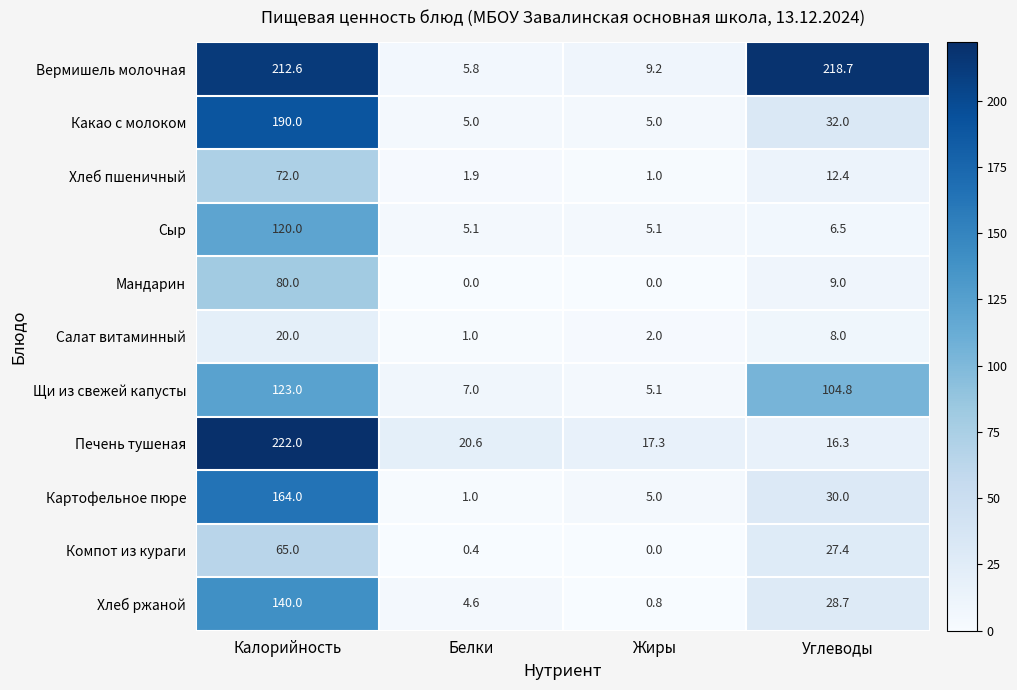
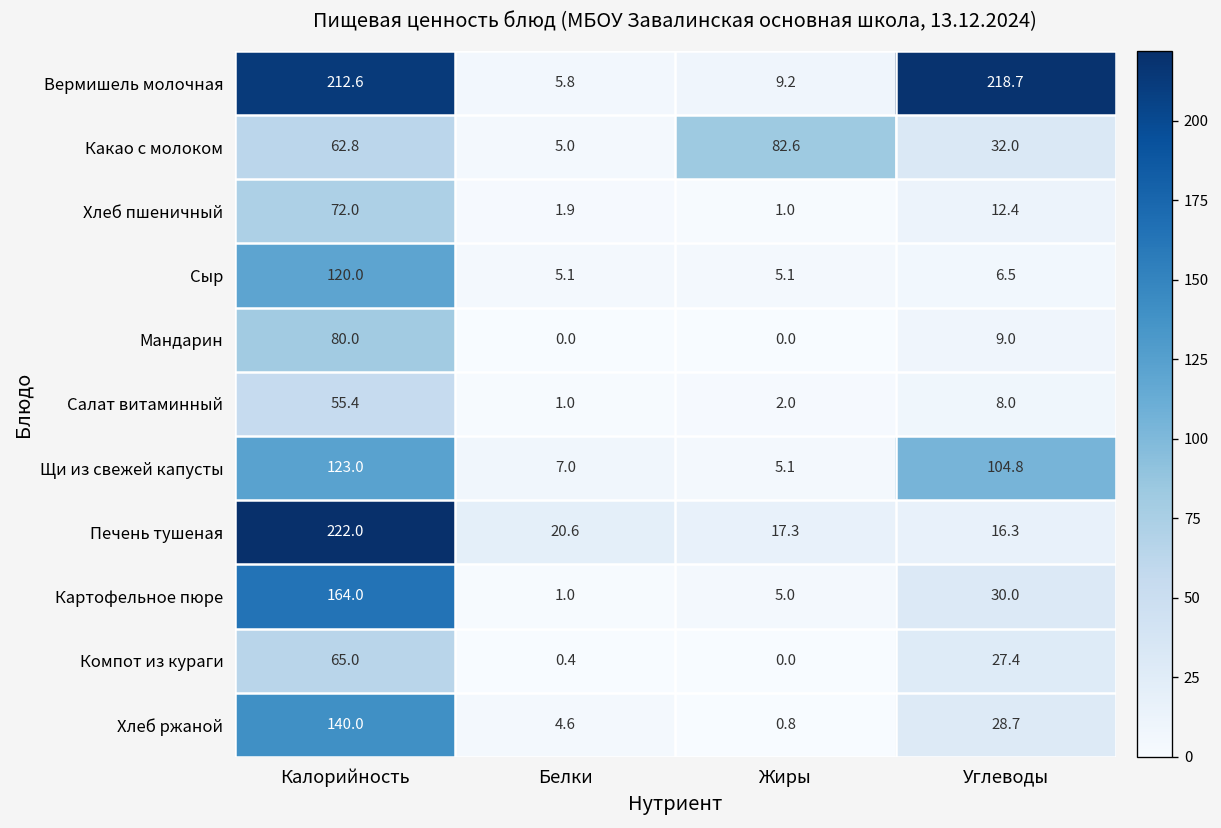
Какао с молоком, Калорийность: 190.0 -> 62.8
Какао с молоком, Жиры: 5.0 -> 82.6
Салат витаминный, Калорийность: 20.0 -> 55.4
